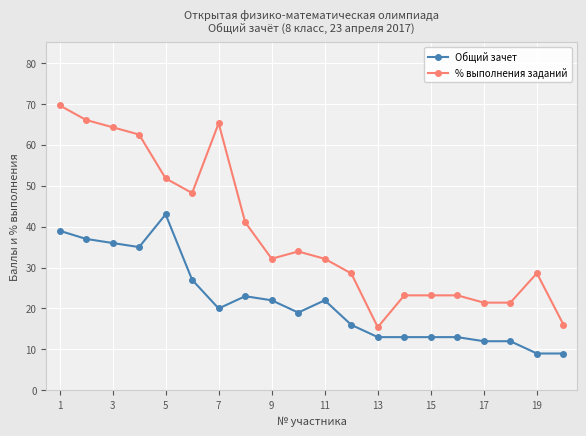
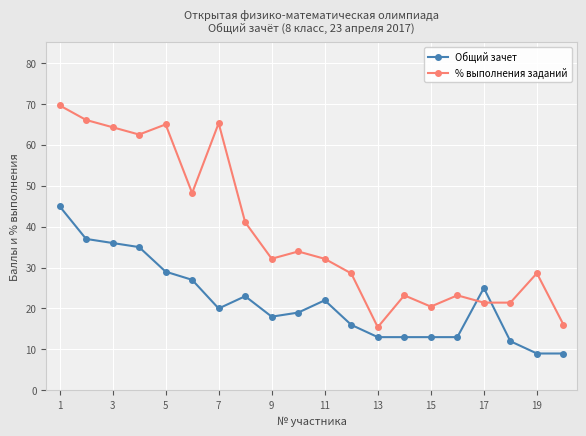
Общий зачет, 1: 39 -> 45
Общий зачет, 5: 43 -> 29
% выполнения заданий, 5: 52 -> 65
Общий зачет, 9: 22 -> 18
% выполнения заданий, 15: 23 -> 20
Общий зачет, 17: 12 -> 25
